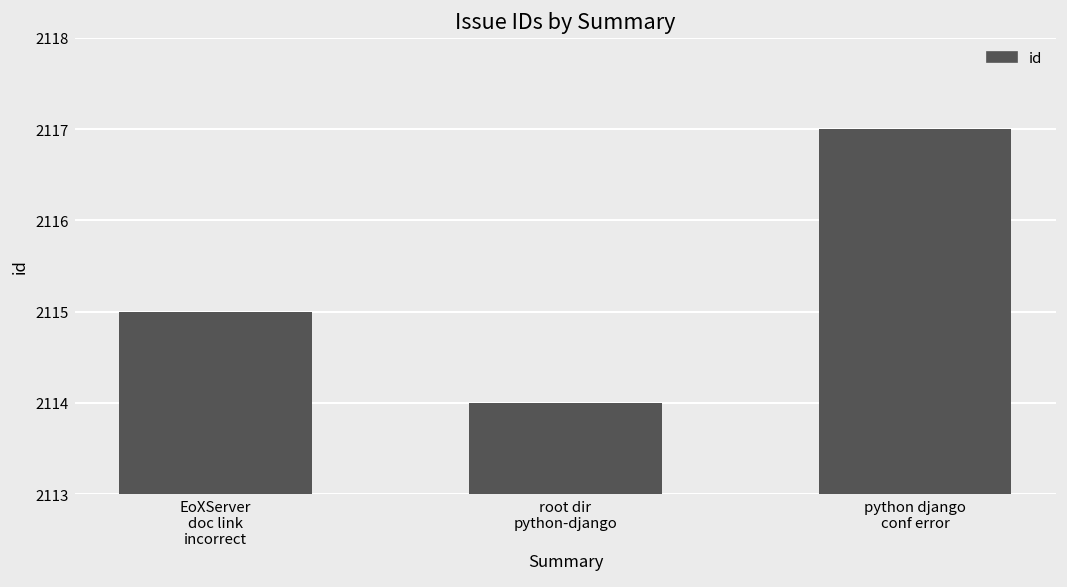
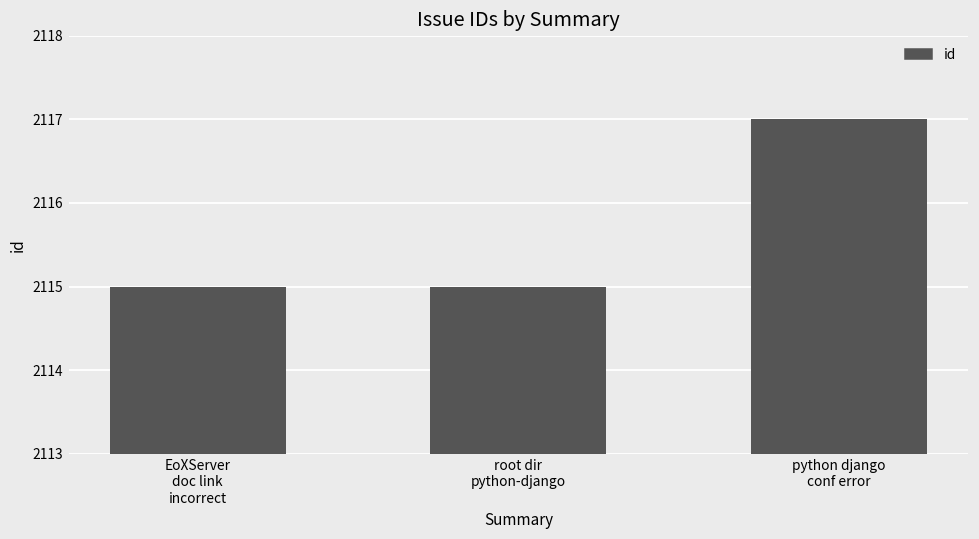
root dir python-django: 2114 -> 2115
